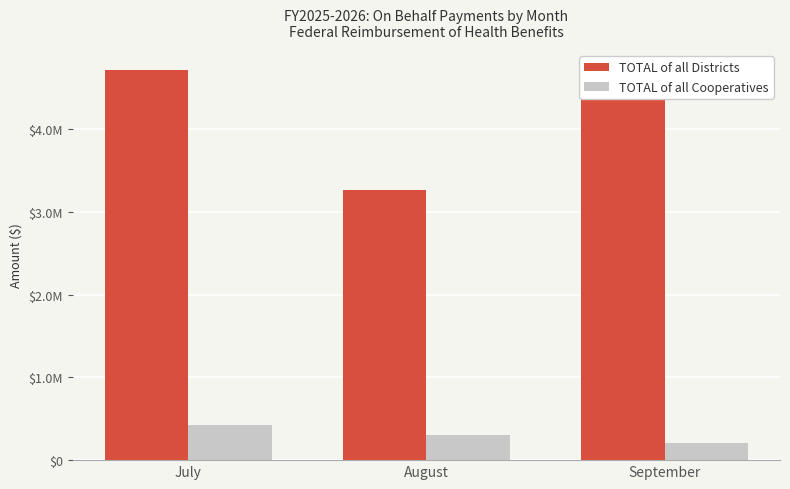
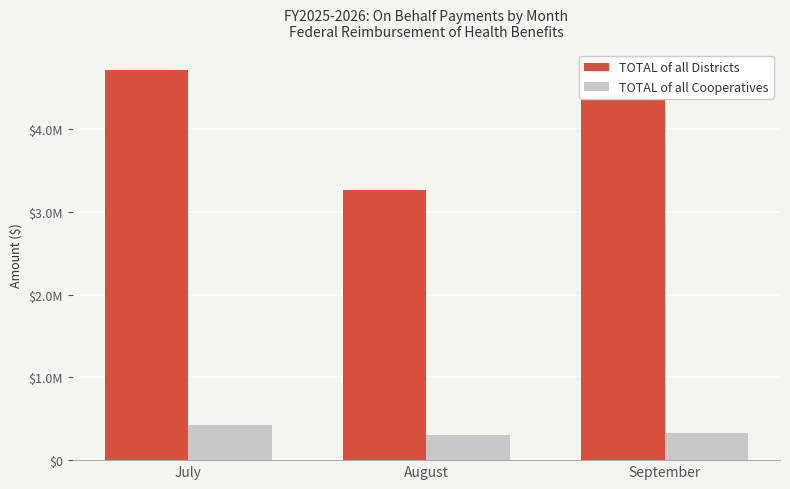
TOTAL of all Cooperatives, September: $200000 -> $300000
